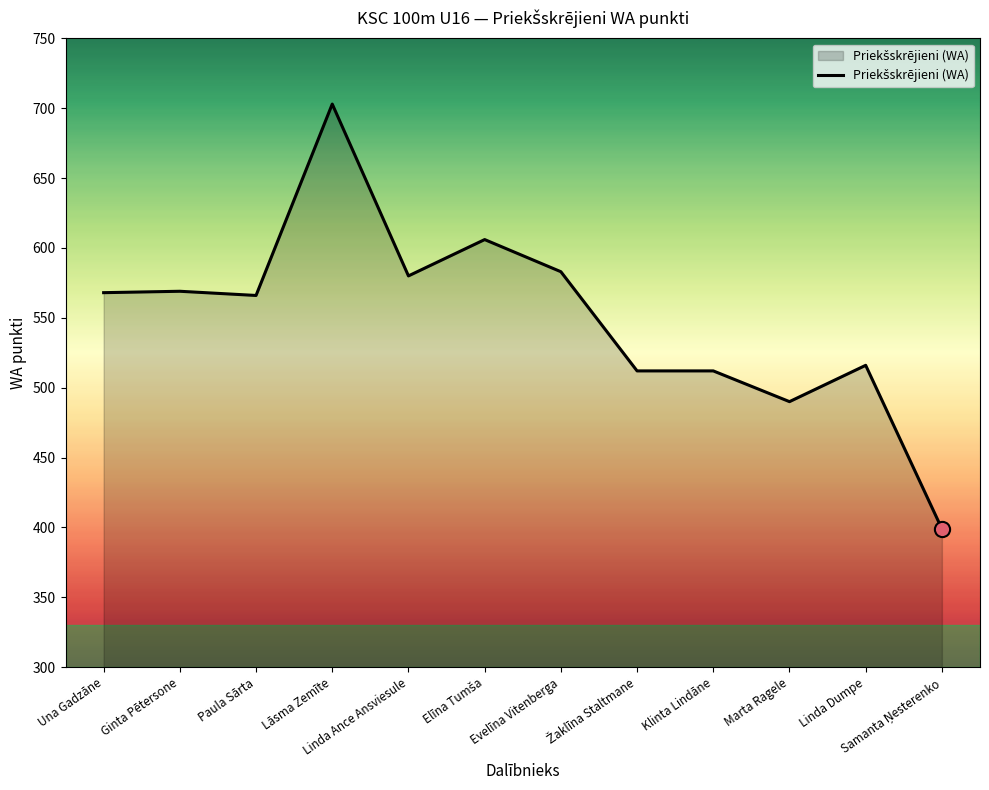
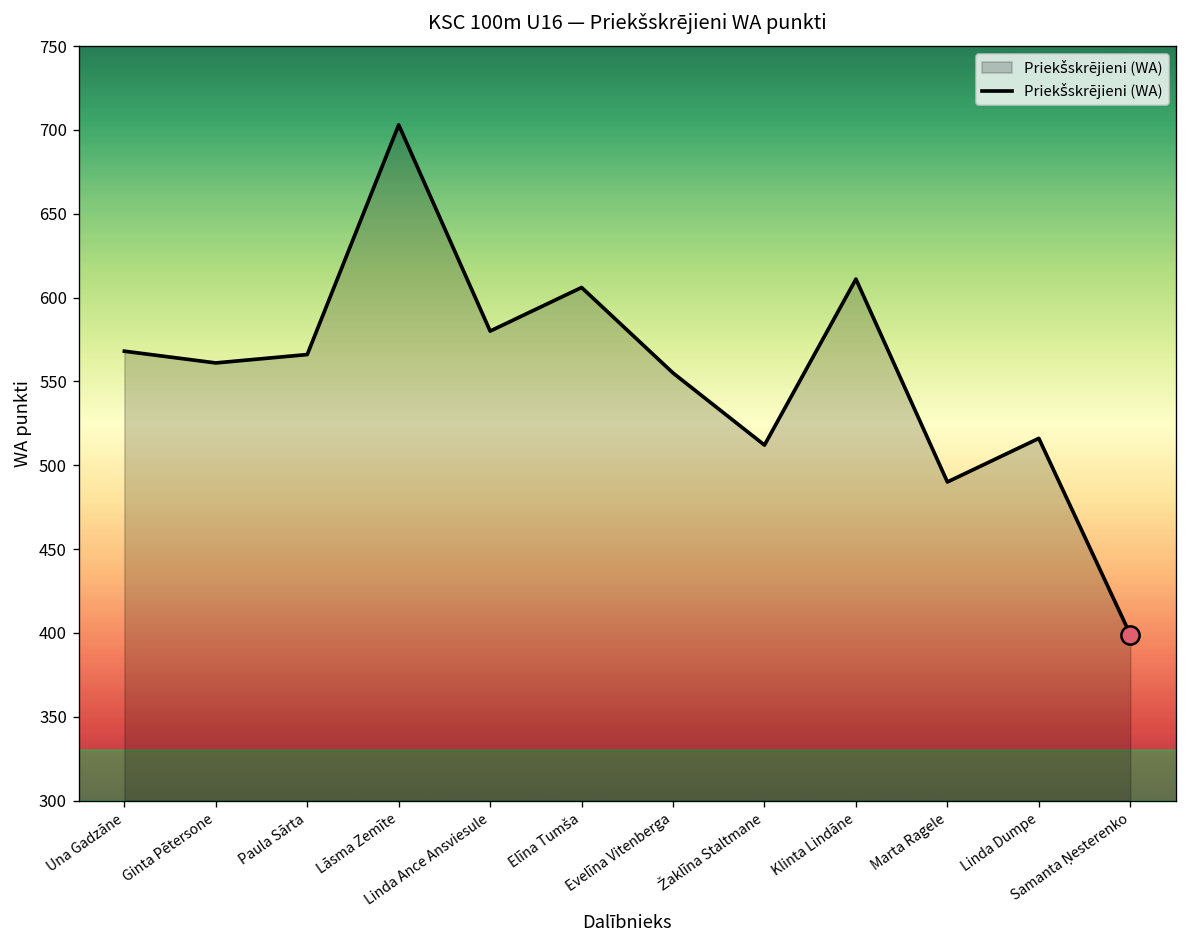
Priekšskrējieni (WA), Ginta Pētersone: 569 -> 561
Priekšskrējieni (WA), Evelīna Vitenberga: 583 -> 555
Priekšskrējieni (WA), Klinta Lindāne: 512 -> 611
